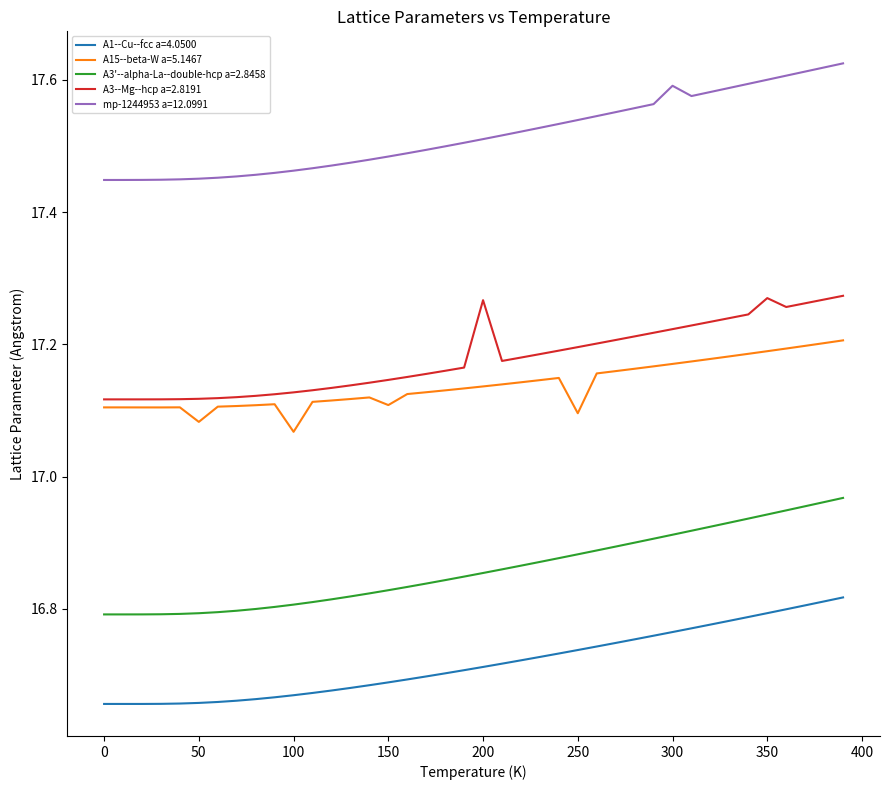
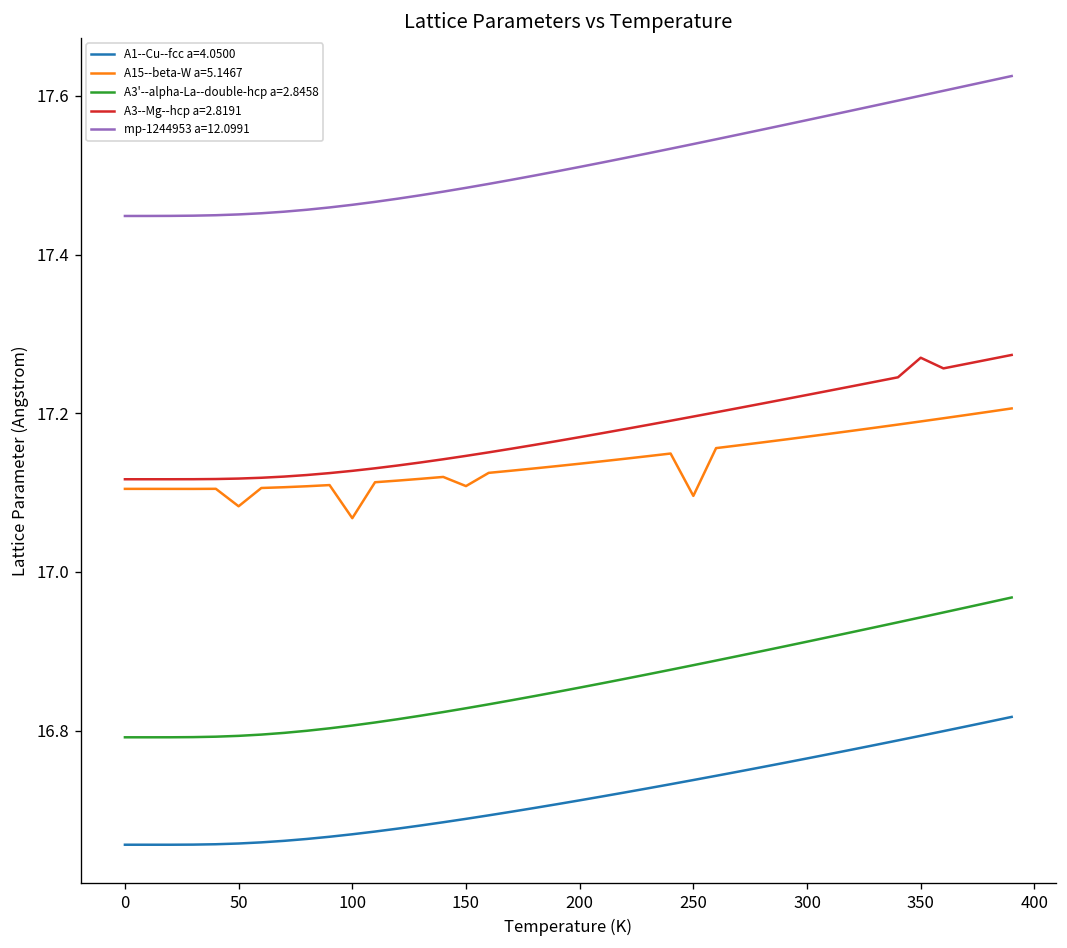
A3--Mg--hcp a=2.8191, 200: 17.27 -> 17.17
mp-1244953 a=12.0991, 300: 17.59 -> 17.57
